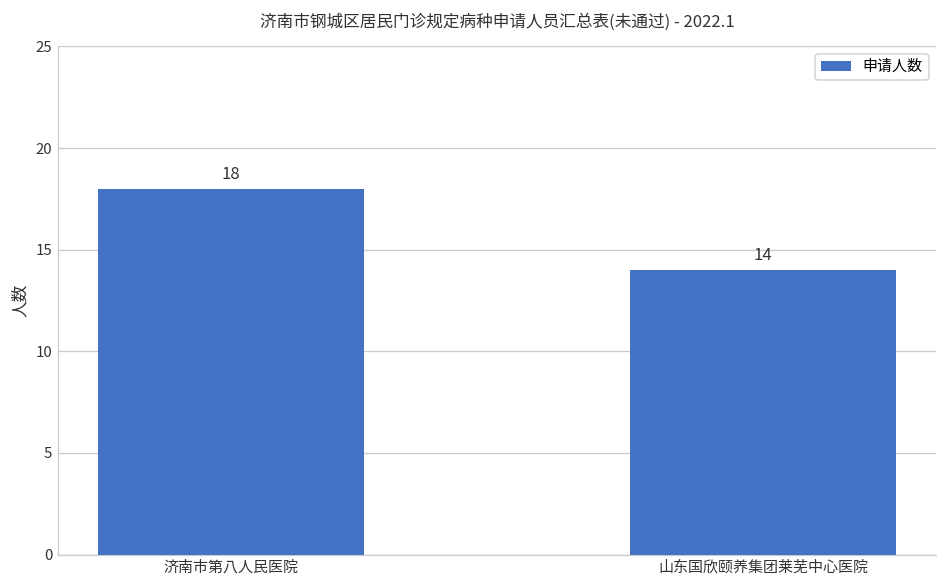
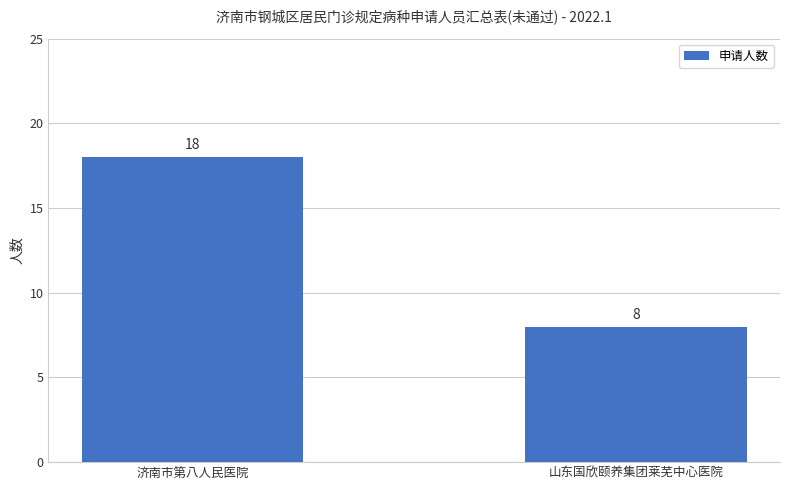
山东国欣颐养集团莱芜中心医院: 14 -> 8
